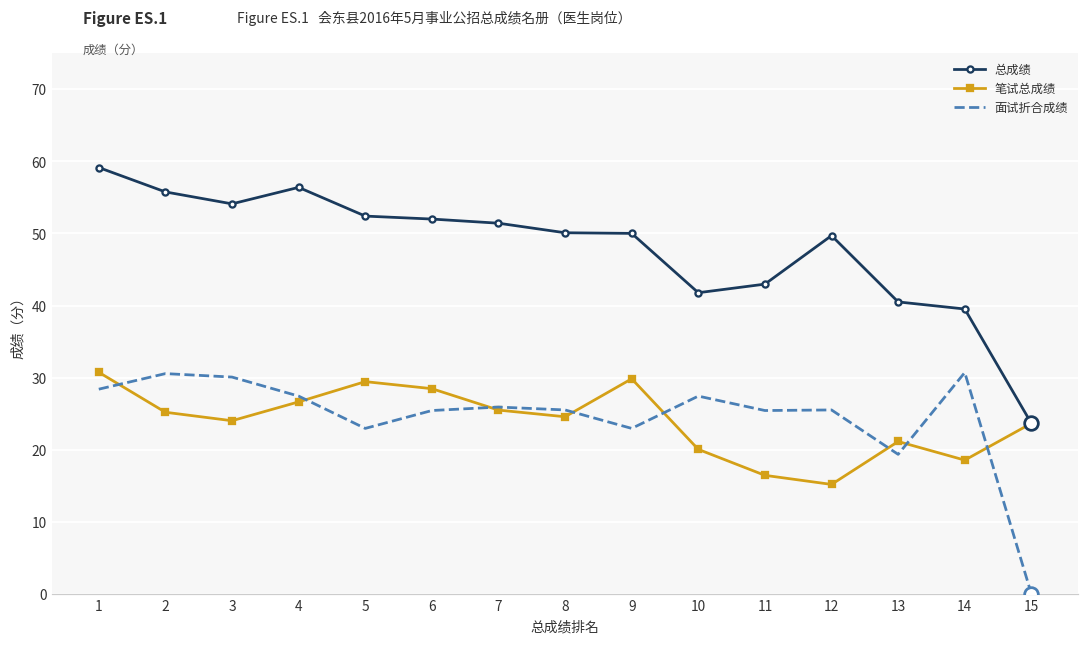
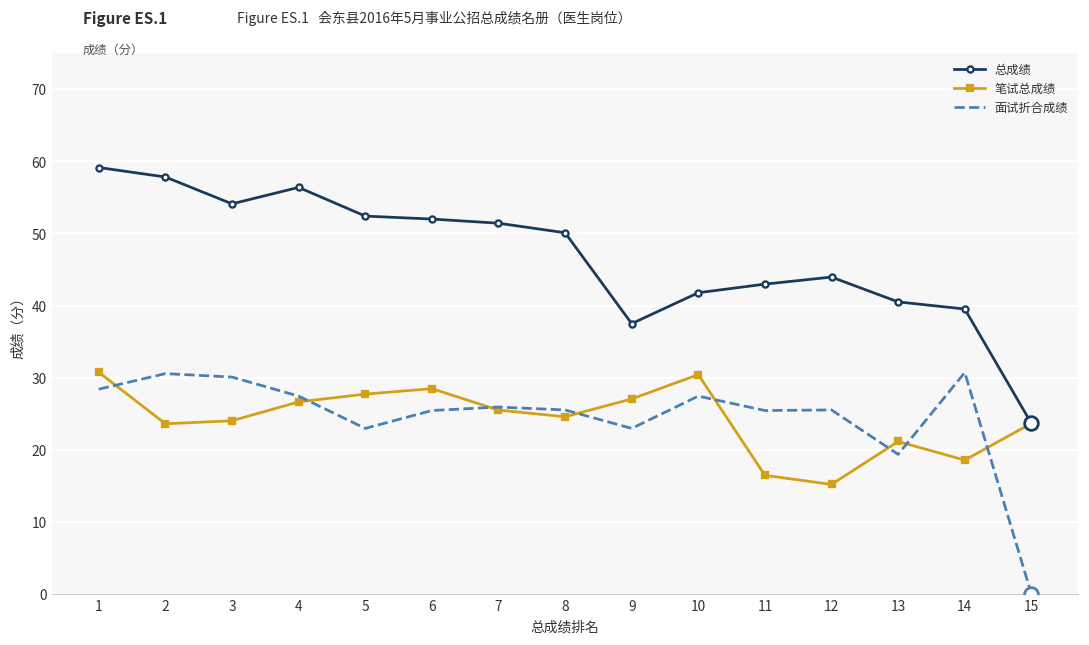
总成绩, 2: 56 -> 58
笔试总成绩, 2: 25 -> 24
笔试总成绩, 5: 29 -> 28
总成绩, 9: 50 -> 37
笔试总成绩, 9: 30 -> 27
笔试总成绩, 10: 20 -> 30
总成绩, 12: 50 -> 44
